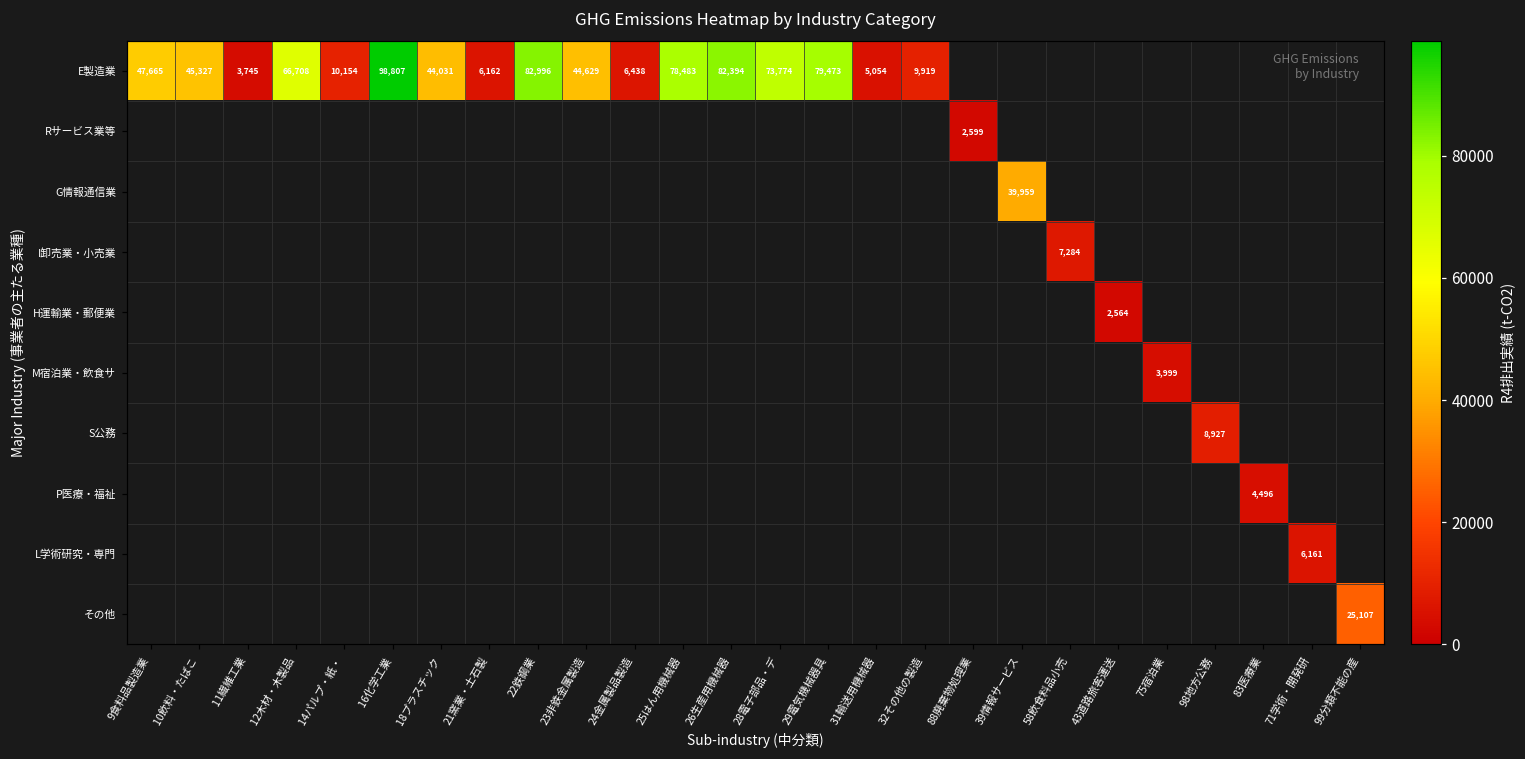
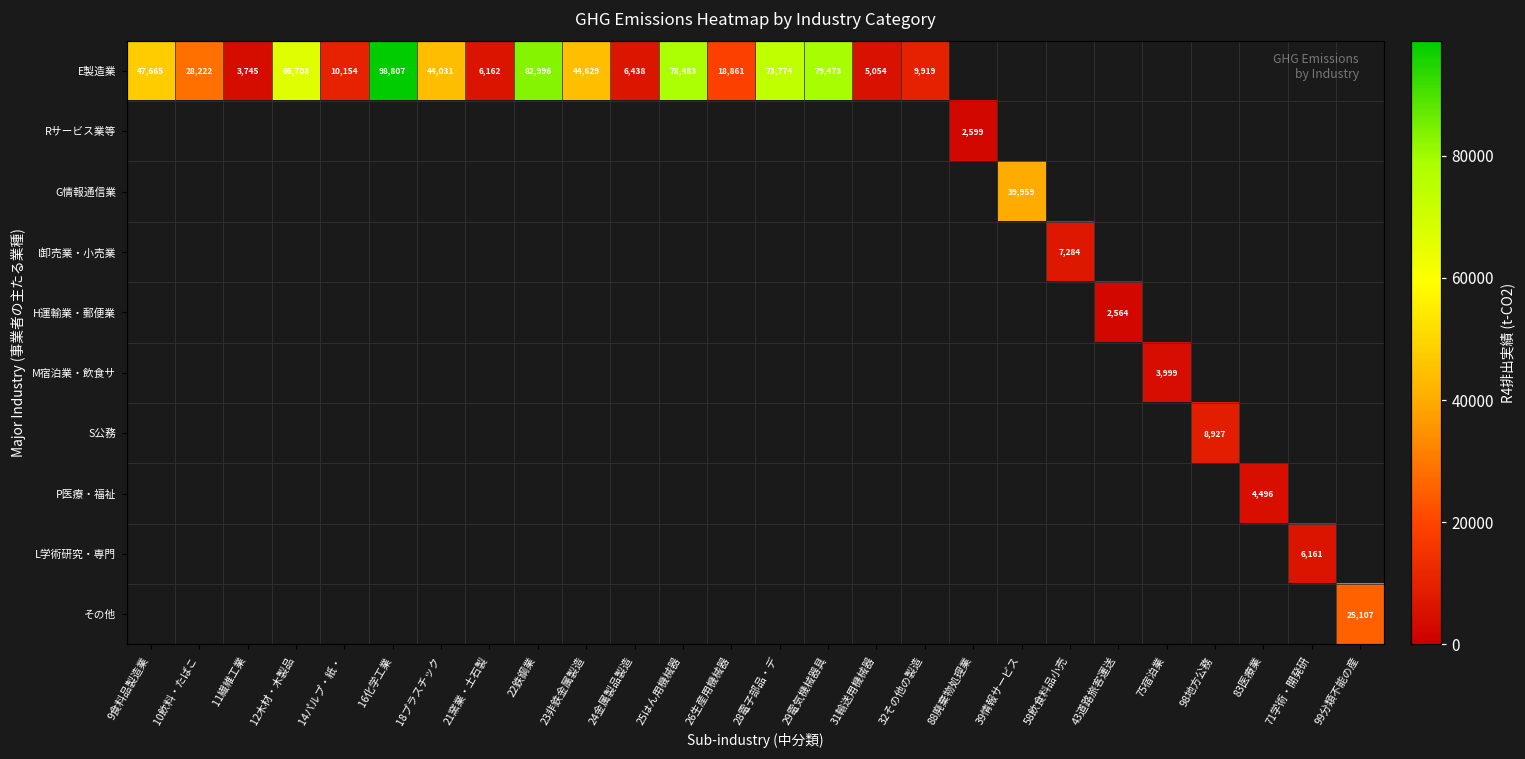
E製造業, 10飲料・たばこ: 45,327 -> 28,222
E製造業, 26生産用機械器: 82,394 -> 18,861
